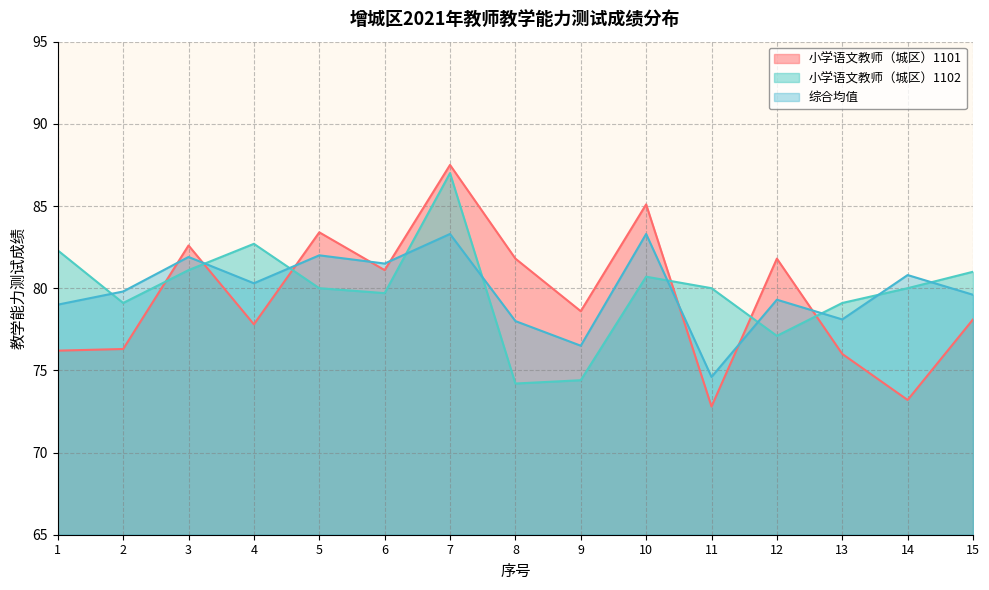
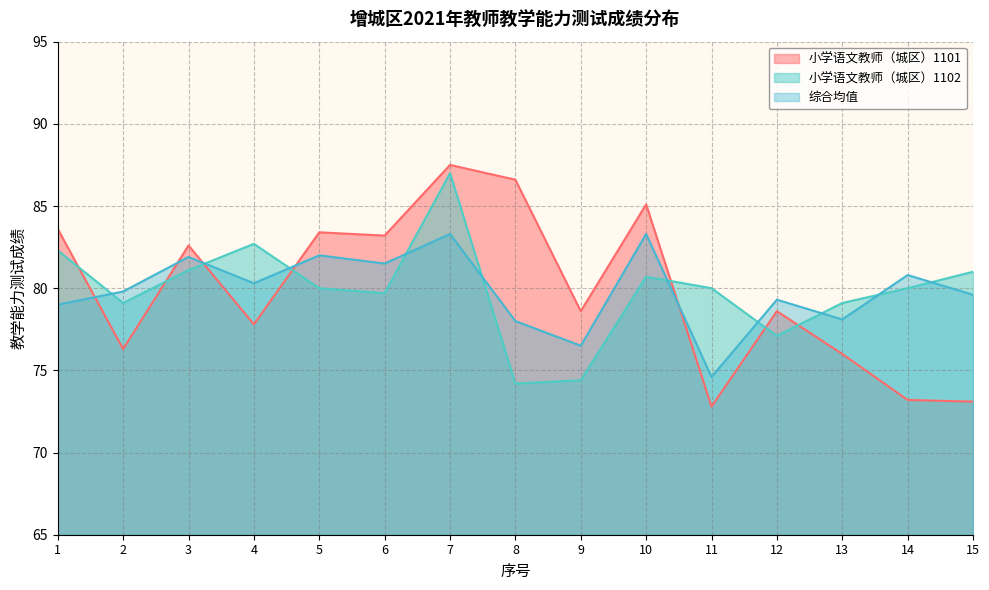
小学语文教师（城区）1101, 1: 76.2 -> 83.6
小学语文教师（城区）1101, 6: 81.1 -> 83.2
小学语文教师（城区）1101, 8: 81.8 -> 86.6
小学语文教师（城区）1101, 12: 81.8 -> 78.6
小学语文教师（城区）1101, 15: 78.1 -> 73.1
